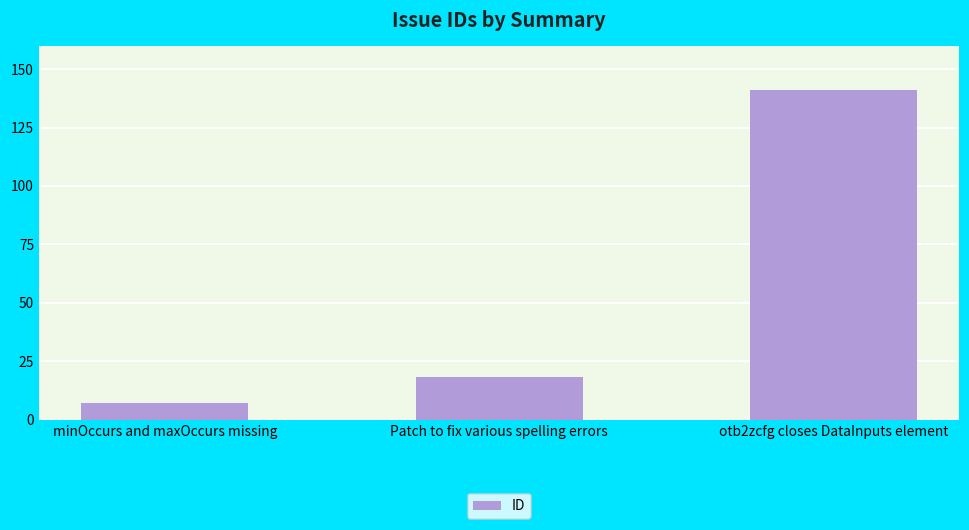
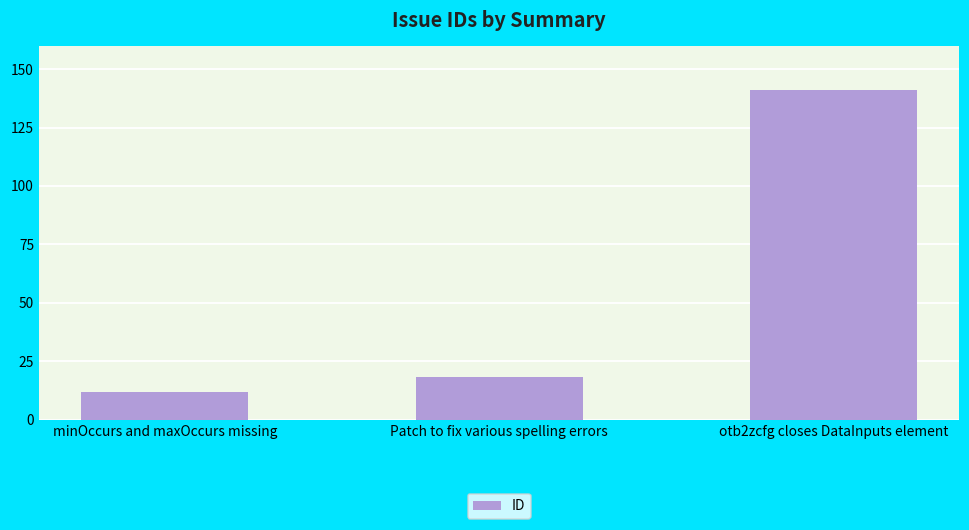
minOccurs and maxOccurs missing: 7 -> 12
